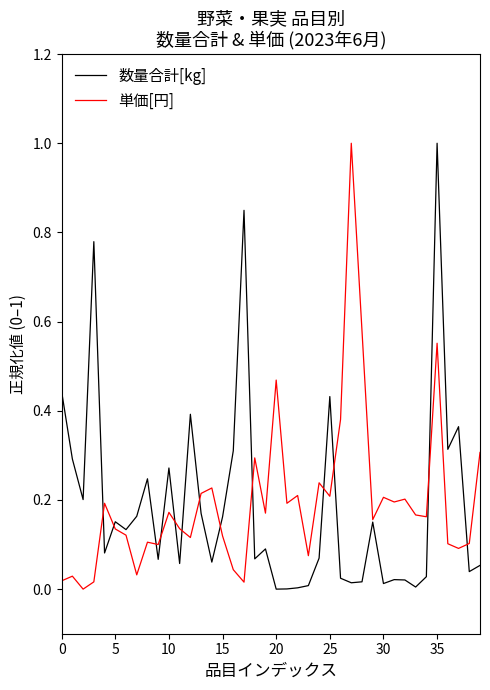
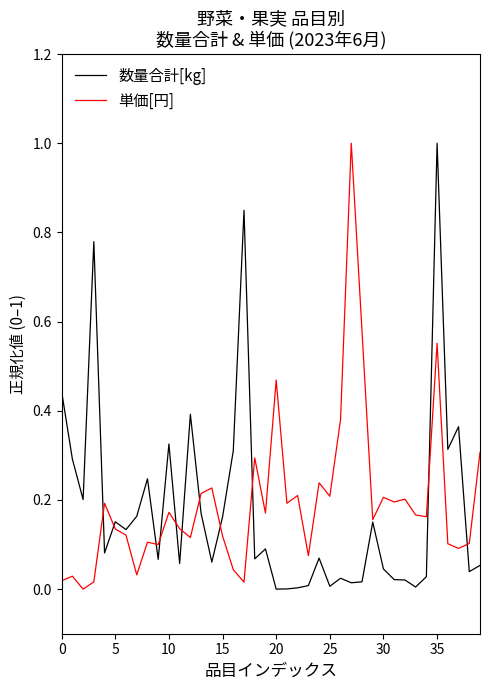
数量合計[kg], 10: 0.27 -> 0.33
数量合計[kg], 25: 0.43 -> 0.01
数量合計[kg], 30: 0.01 -> 0.05
